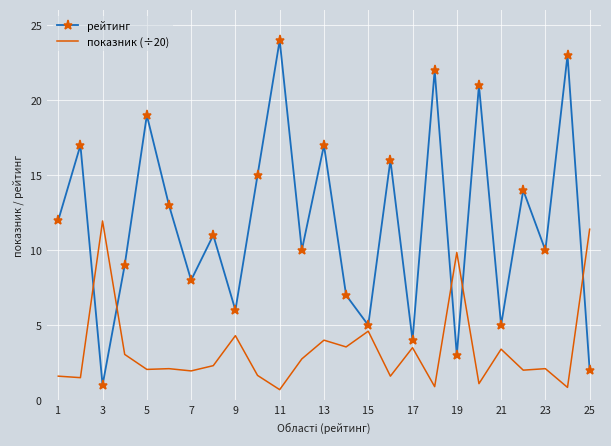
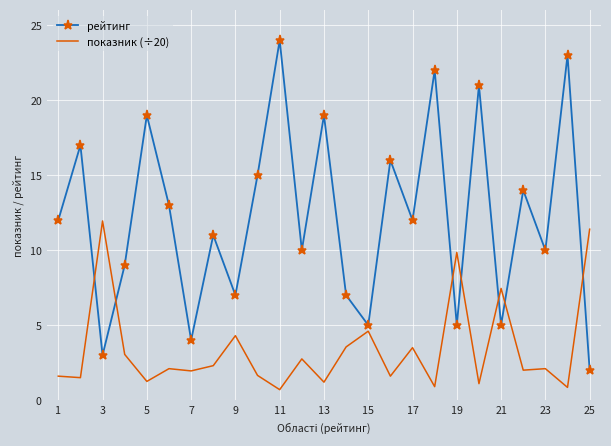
рейтинг, 3: 1 -> 3
показник (÷20), 5: 2.1 -> 1.3
рейтинг, 7: 8 -> 4
рейтинг, 9: 6 -> 7
рейтинг, 13: 17 -> 19
показник (÷20), 13: 4.0 -> 1.2
рейтинг, 17: 4 -> 12
рейтинг, 19: 3 -> 5
показник (÷20), 21: 3.4 -> 7.5
